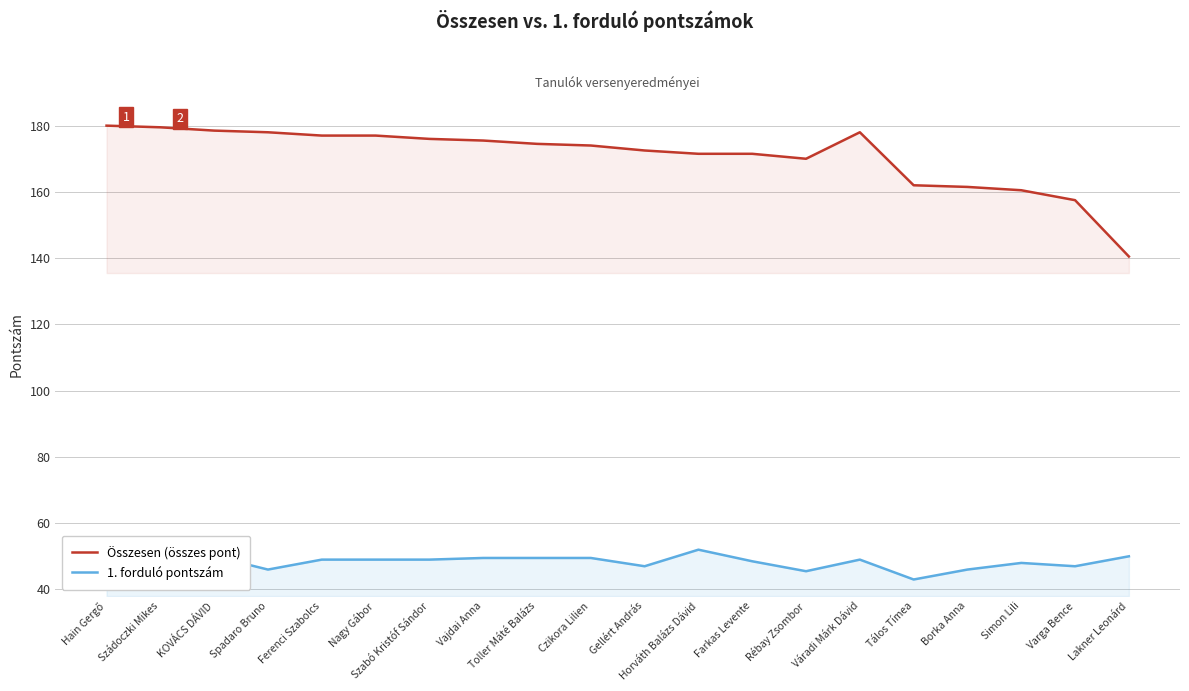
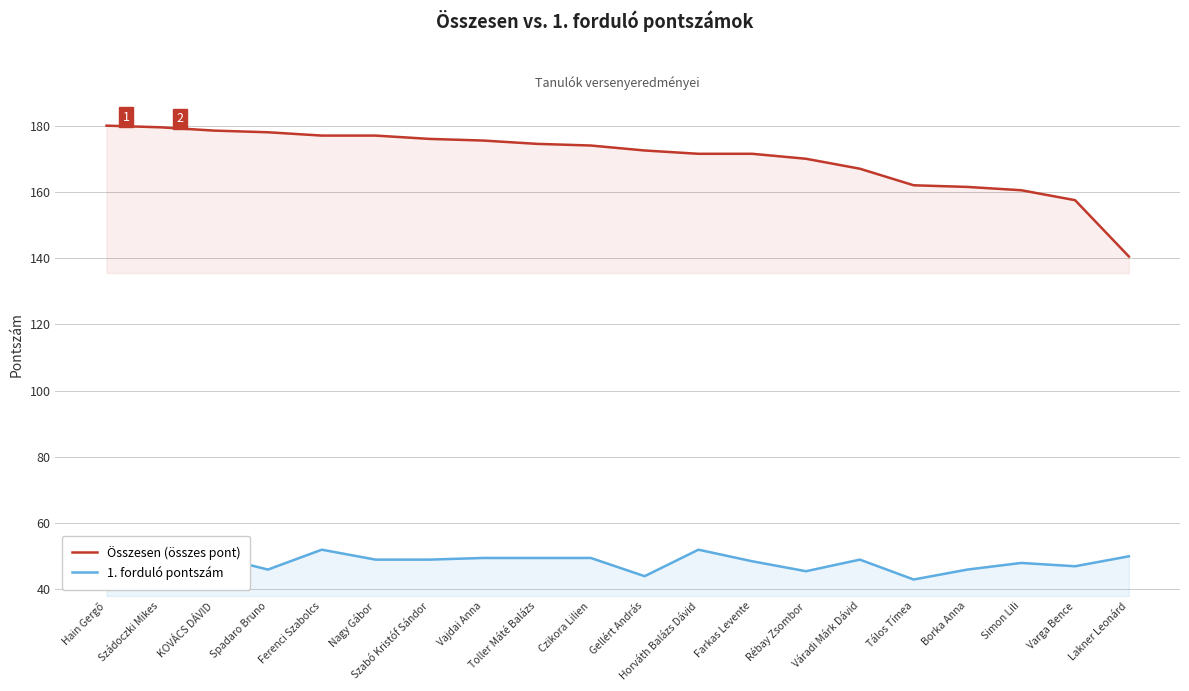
1. forduló pontszám, Ferenci Szabolcs: 49 -> 52
1. forduló pontszám, Gellért András: 47 -> 44
Összesen (összes pont), Váradi Márk Dávid: 178 -> 167
